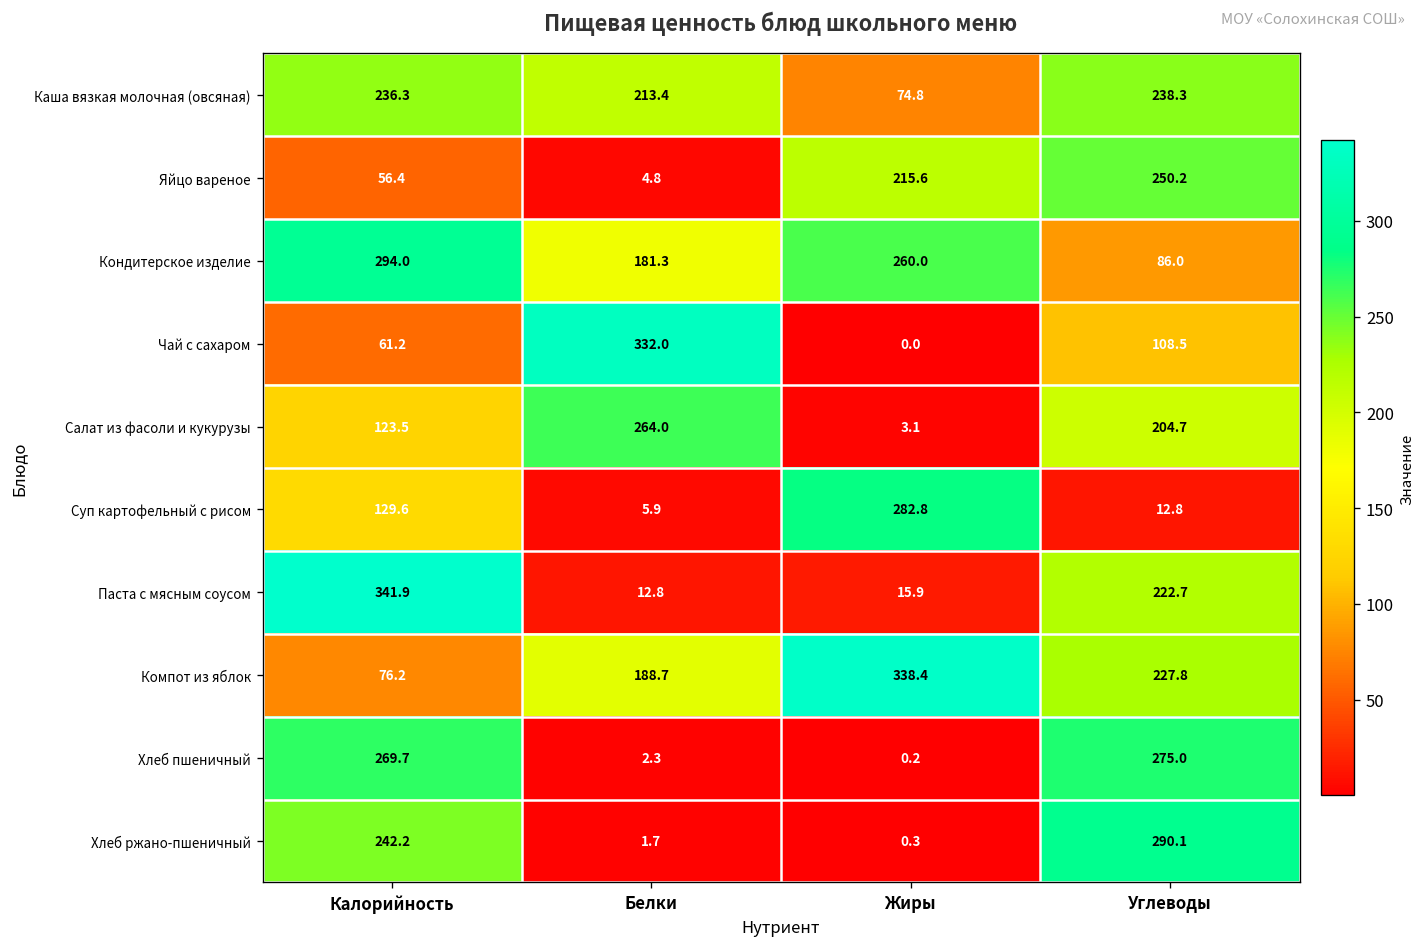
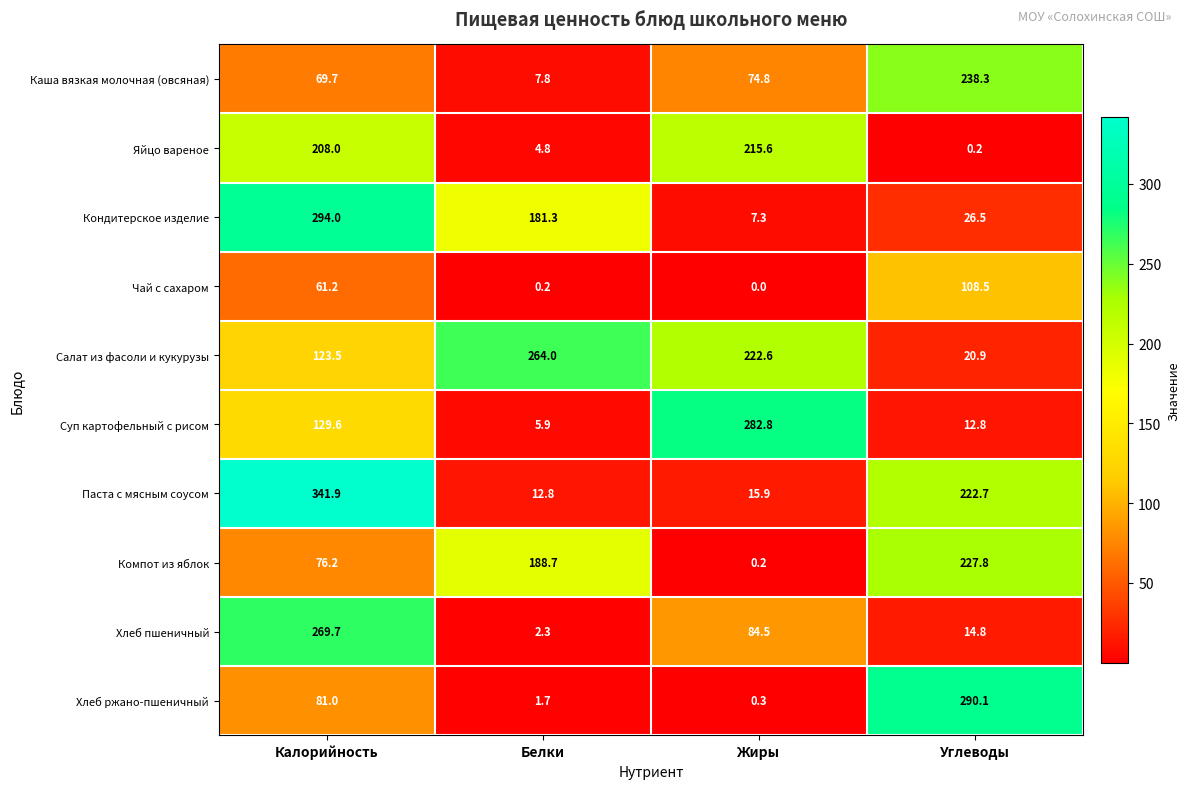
Каша вязкая молочная (овсяная), Калорийность: 236.3 -> 69.7
Каша вязкая молочная (овсяная), Белки: 213.4 -> 7.8
Яйцо вареное, Калорийность: 56.4 -> 208.0
Яйцо вареное, Углеводы: 250.2 -> 0.2
Кондитерское изделие, Жиры: 260.0 -> 7.3
Кондитерское изделие, Углеводы: 86.0 -> 26.5
Чай с сахаром, Белки: 332.0 -> 0.2
Салат из фасоли и кукурузы, Жиры: 3.1 -> 222.6
Салат из фасоли и кукурузы, Углеводы: 204.7 -> 20.9
Компот из яблок, Жиры: 338.4 -> 0.2
Хлеб пшеничный, Жиры: 0.2 -> 84.5
Хлеб пшеничный, Углеводы: 275.0 -> 14.8
Хлеб ржано-пшеничный, Калорийность: 242.2 -> 81.0
